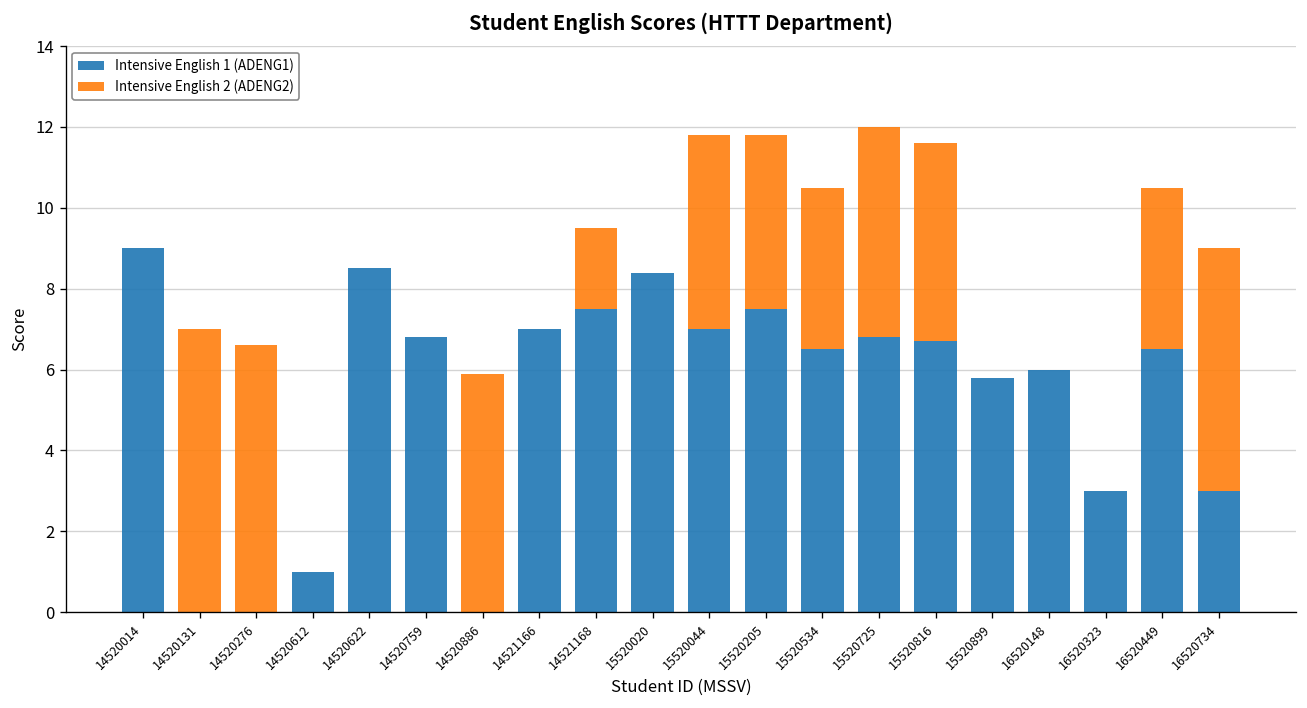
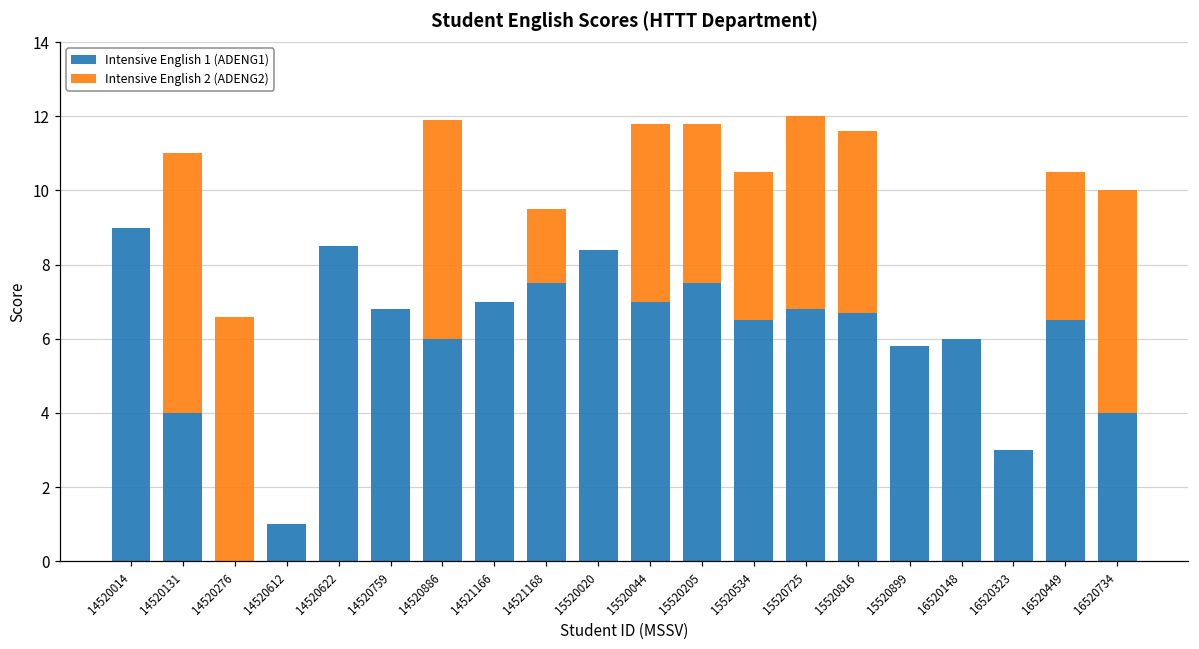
Intensive English 1 (ADENG1), 14520131: 0 -> 4
Intensive English 1 (ADENG1), 14520886: 0 -> 6
Intensive English 1 (ADENG1), 16520734: 3 -> 4
